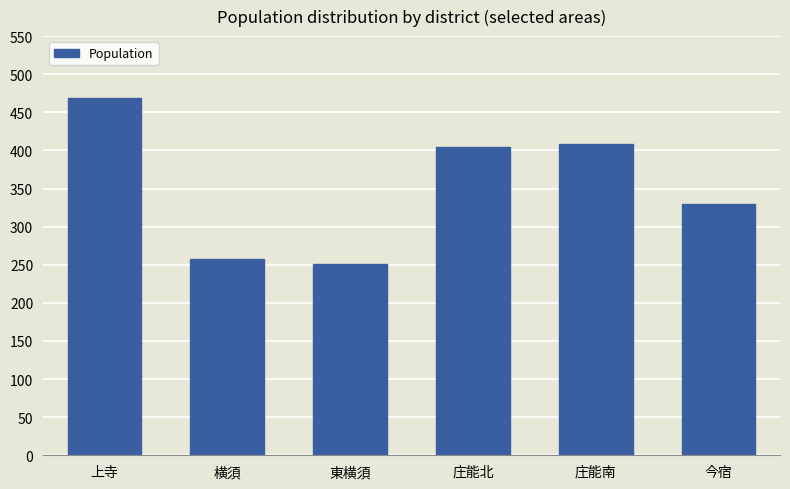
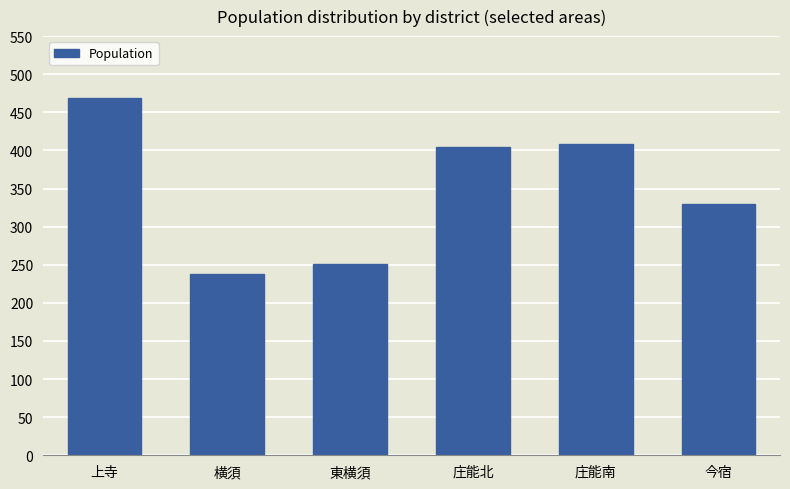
横須: 260 -> 240
